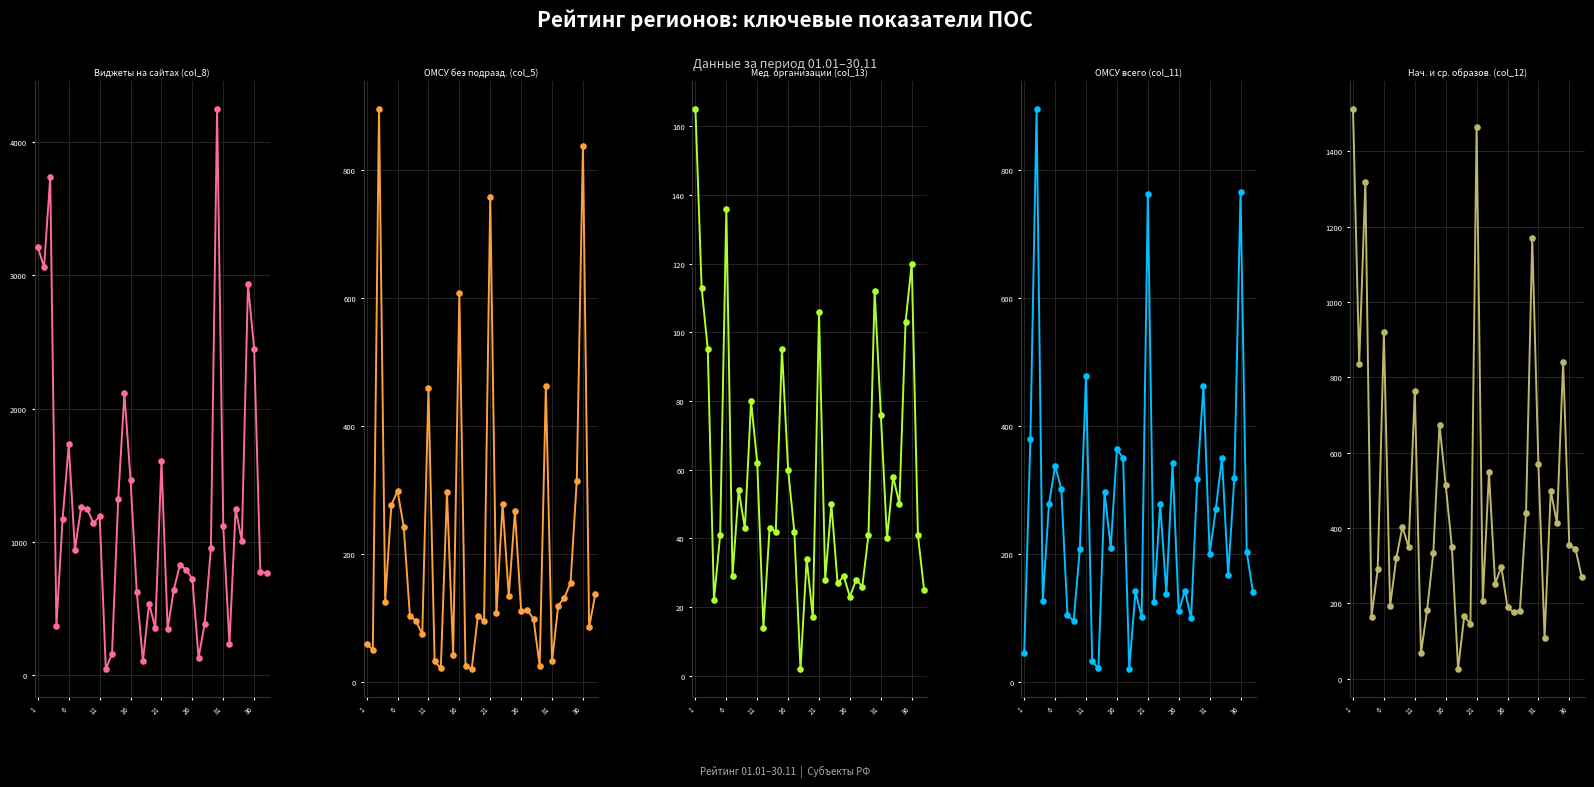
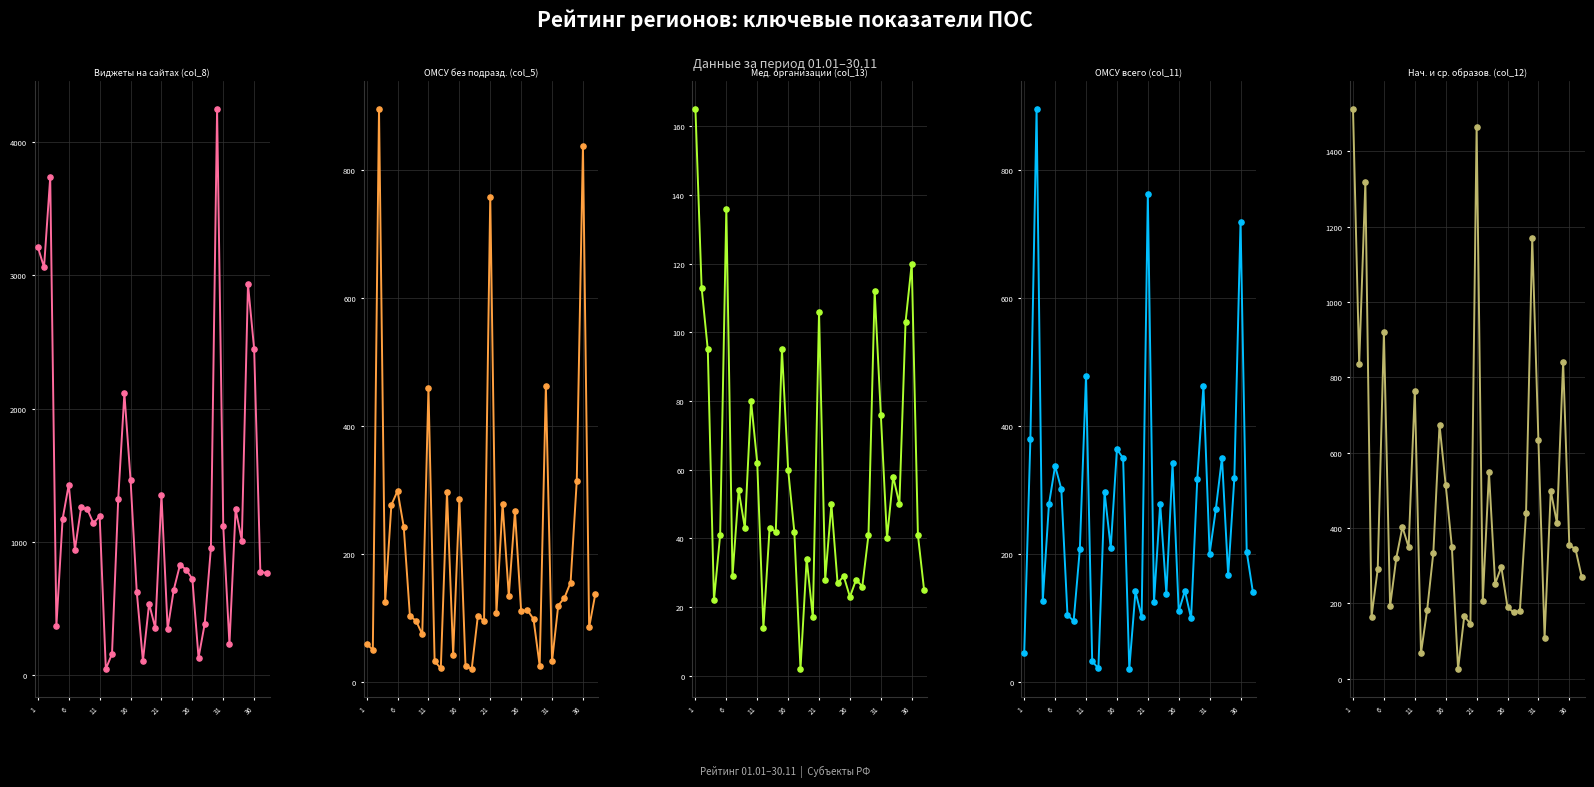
Виджеты на сайтах (col_8), 6: 1730 -> 1430
Виджеты на сайтах (col_8), 21: 1610 -> 1350
ОМСУ без подразд. (col_5), 16: 610 -> 290
ОМСУ всего (col_11), 36: 770 -> 720
Нач. и ср. образов. (col_12), 31: 570 -> 630
